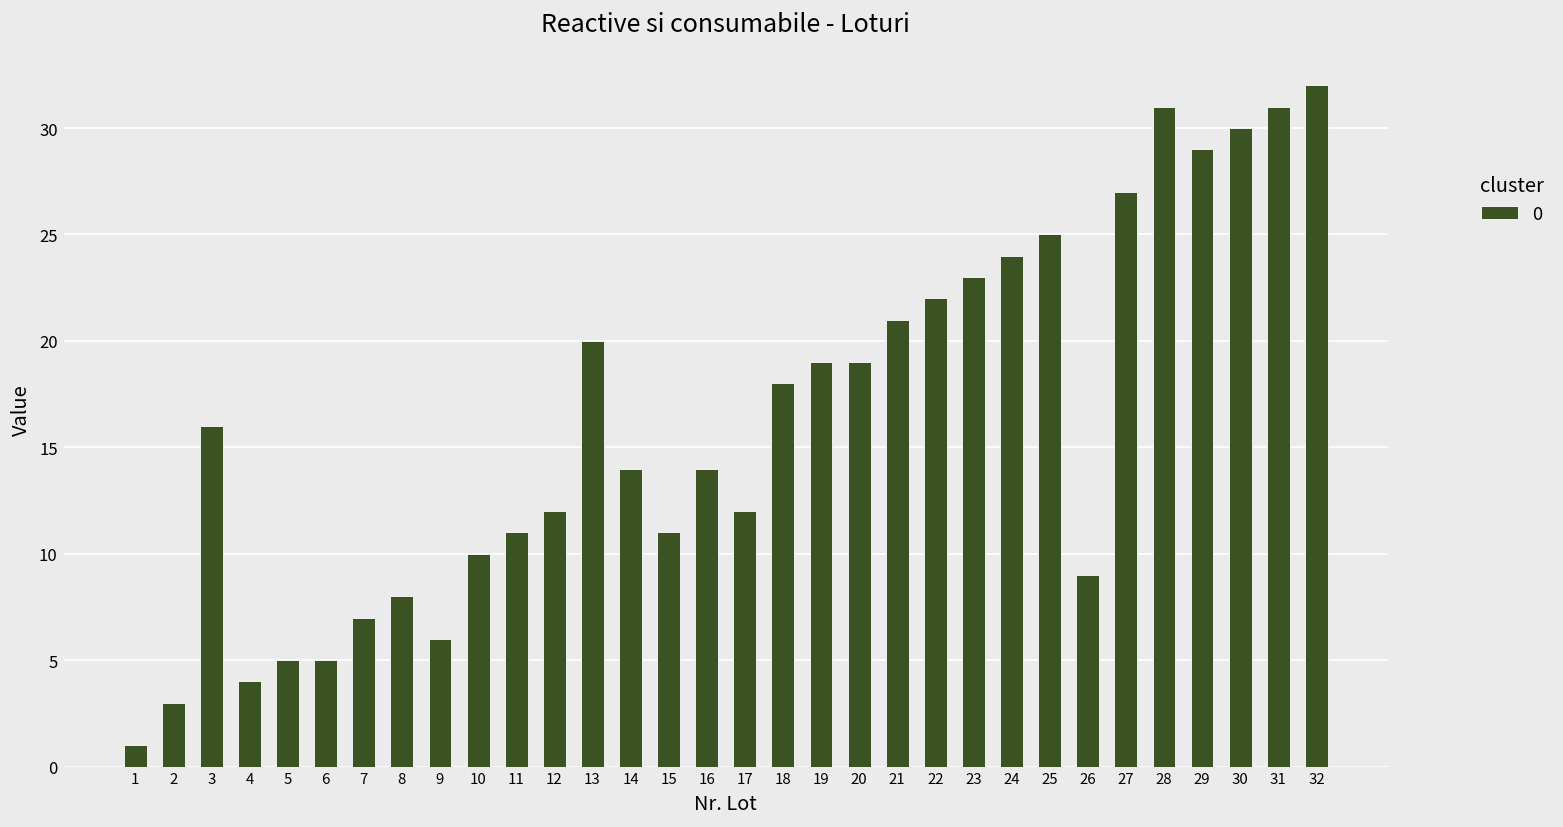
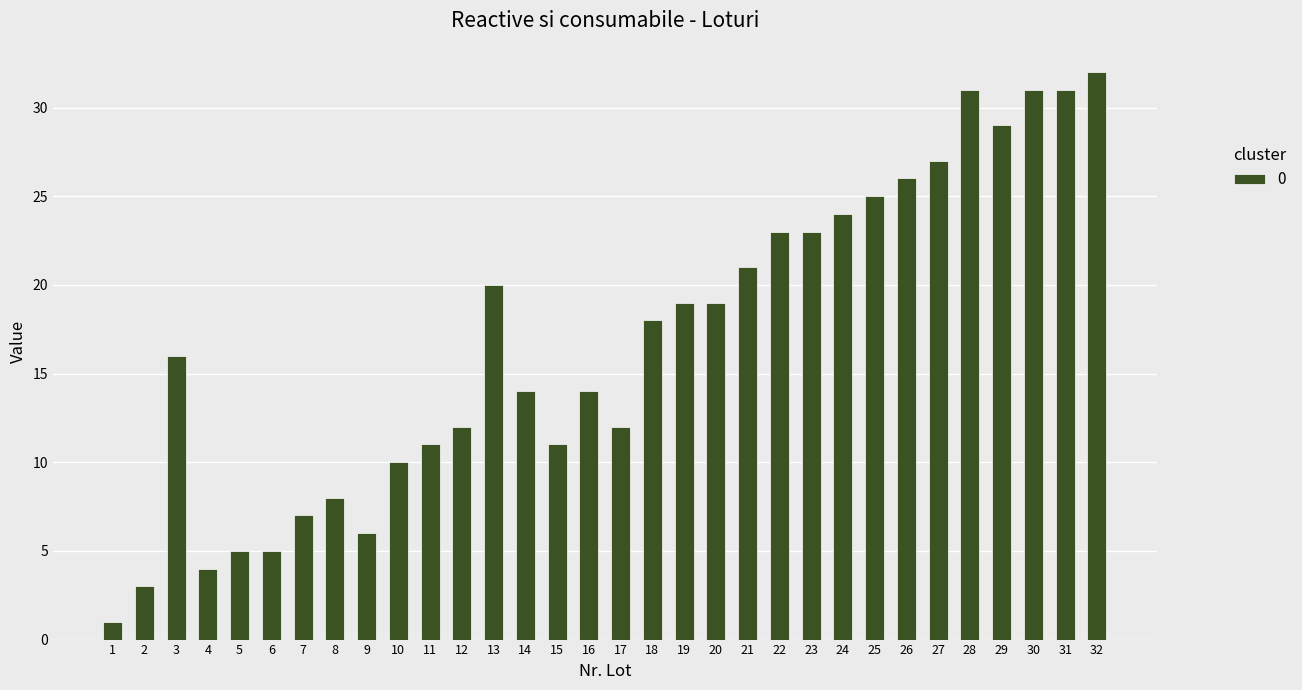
22: 22 -> 23
26: 9 -> 26
30: 30 -> 31
